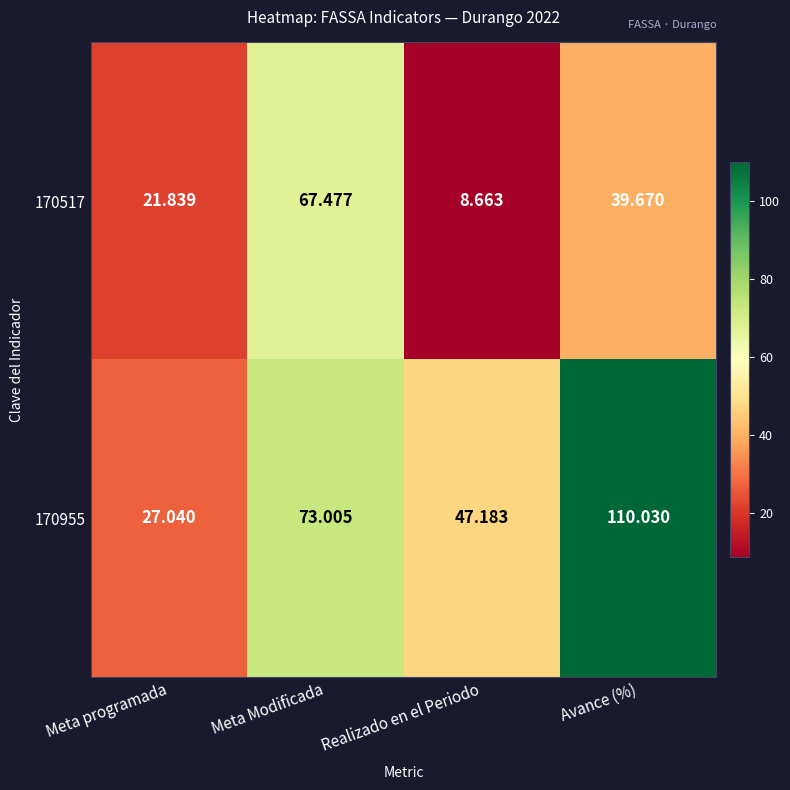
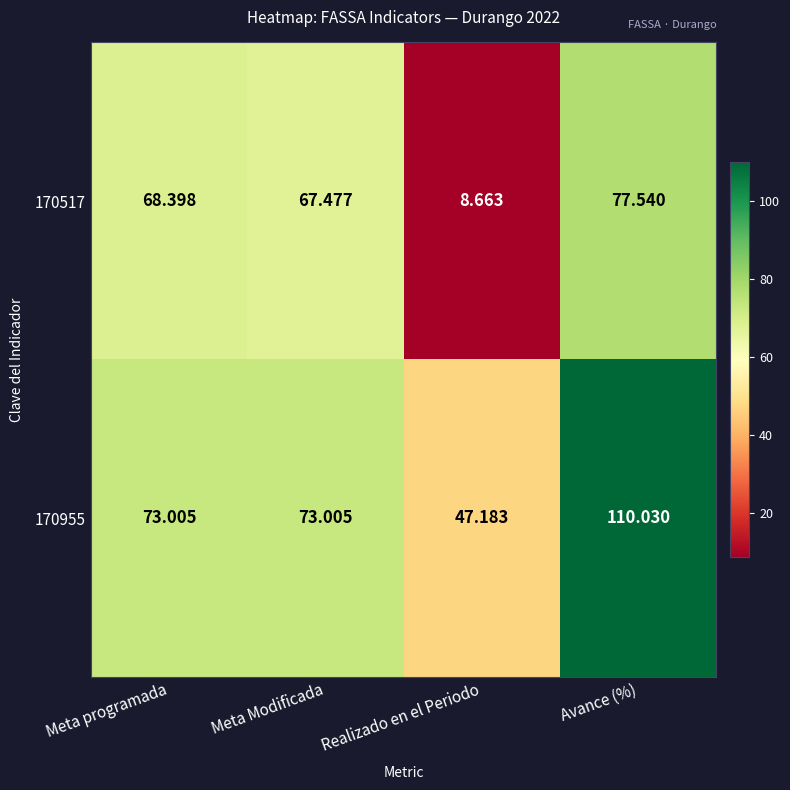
170517, Meta programada: 21.839 -> 68.398
170517, Avance (%): 39.670 -> 77.540
170955, Meta programada: 27.040 -> 73.005
